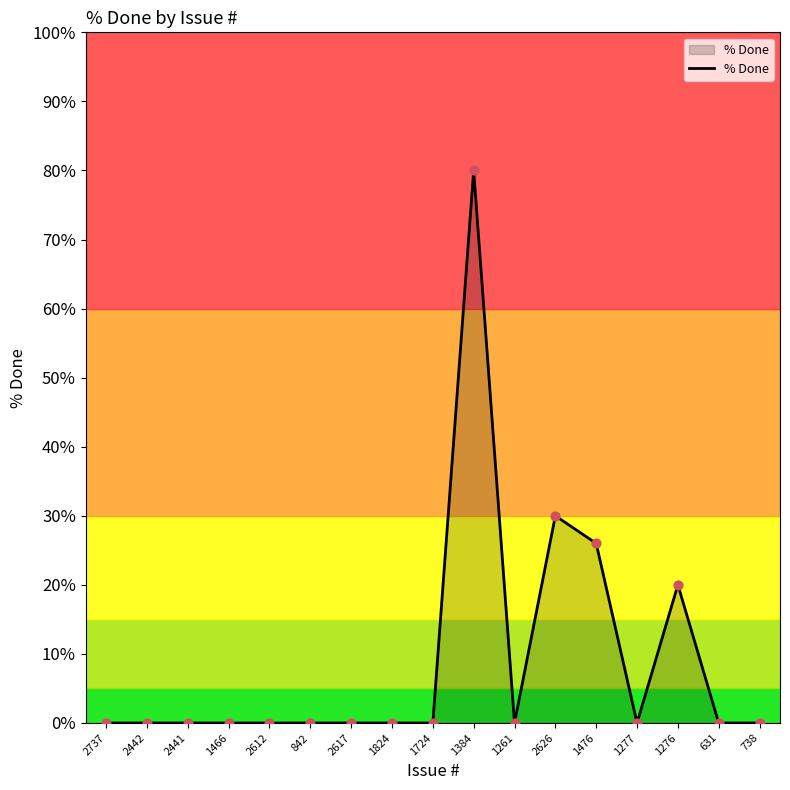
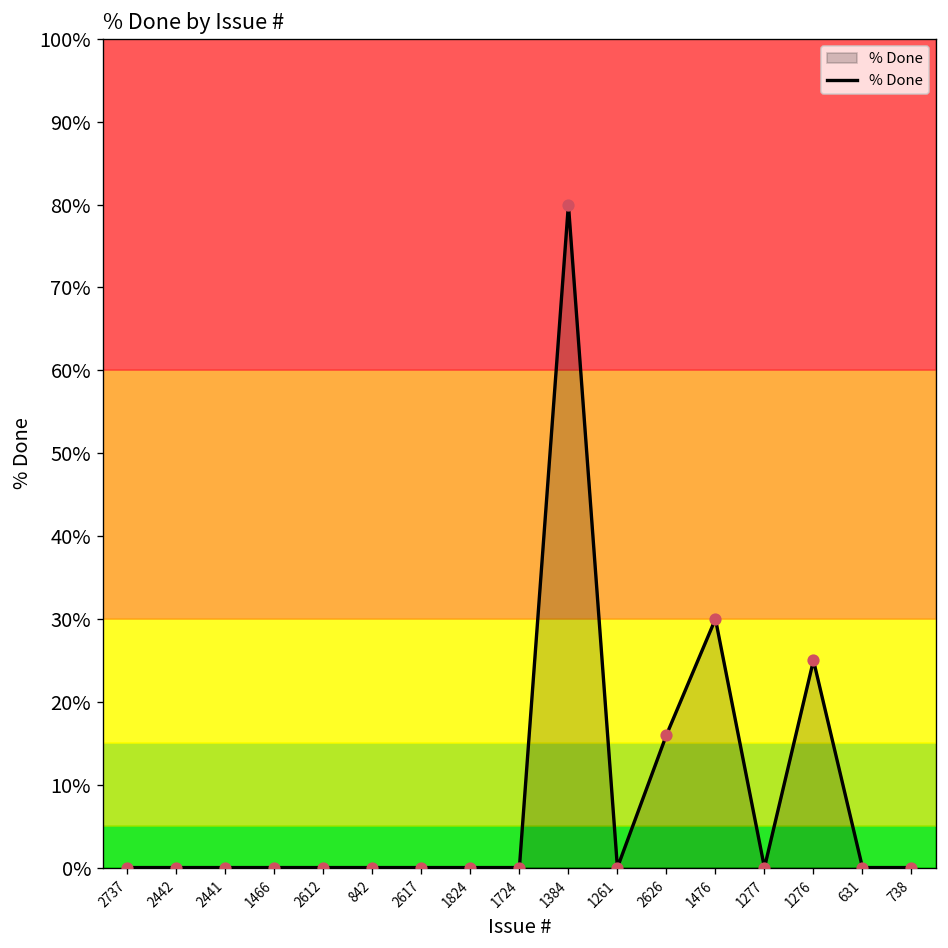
2626: 30% -> 16%
1476: 26% -> 30%
1276: 20% -> 25%
